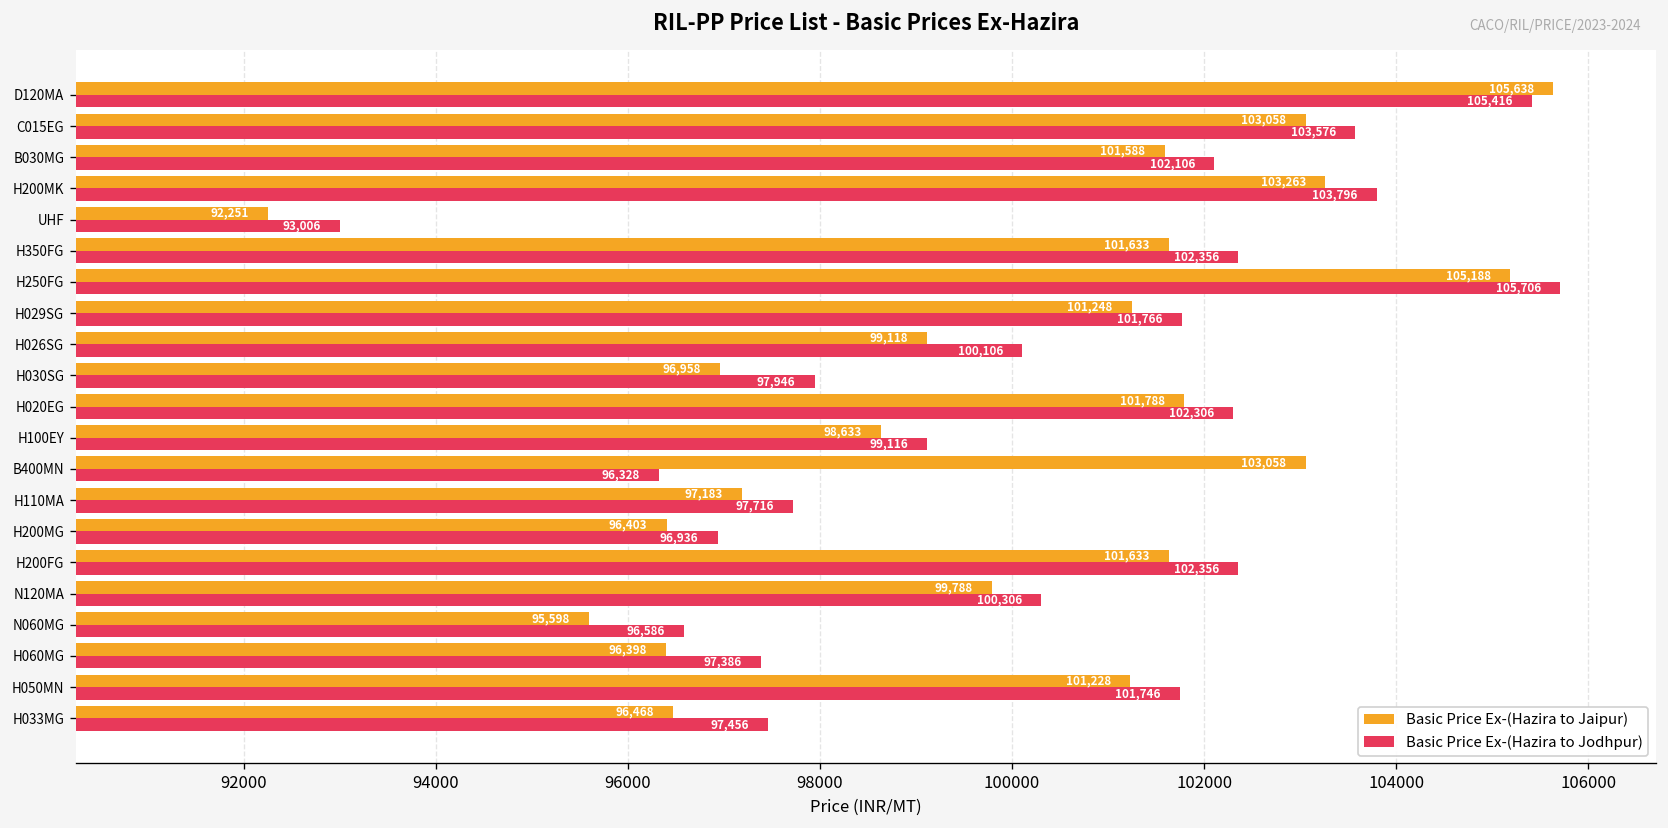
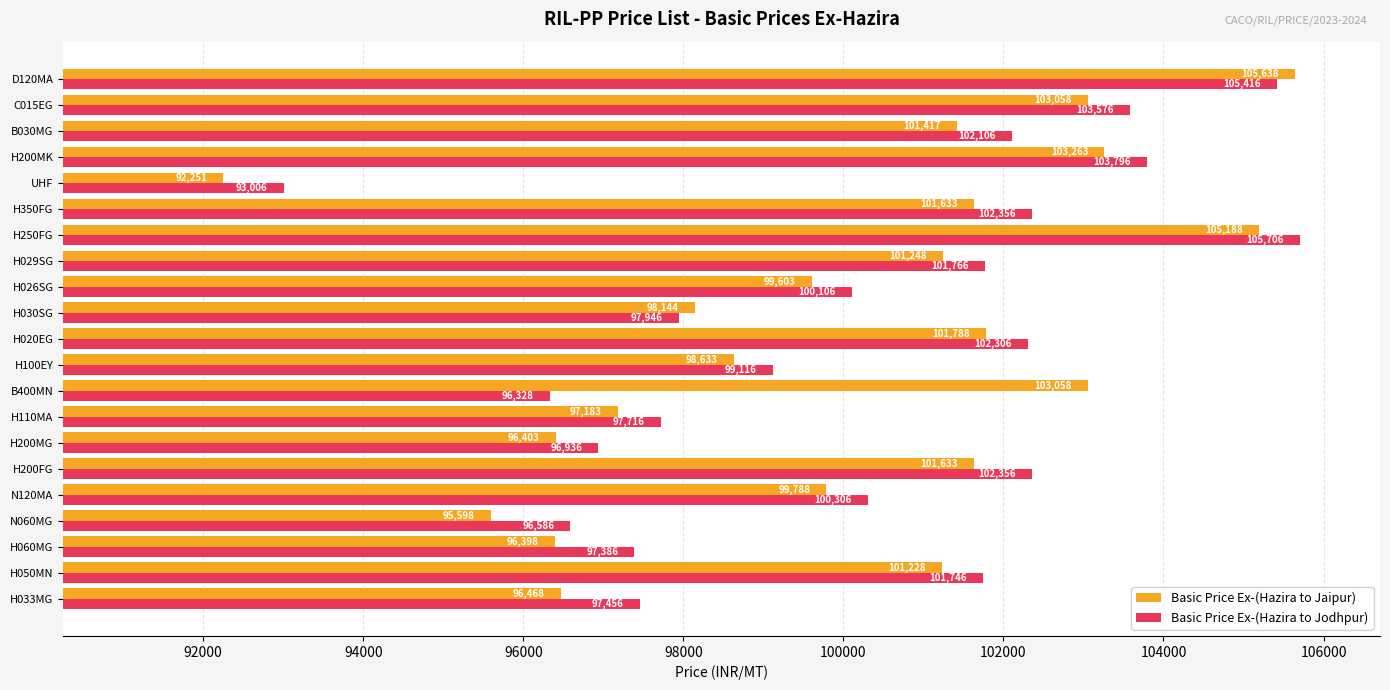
Basic Price Ex-(Hazira to Jaipur), B030MG: 101,588 -> 101,417
Basic Price Ex-(Hazira to Jaipur), H026SG: 99,118 -> 99,603
Basic Price Ex-(Hazira to Jaipur), H030SG: 96,958 -> 98,144
